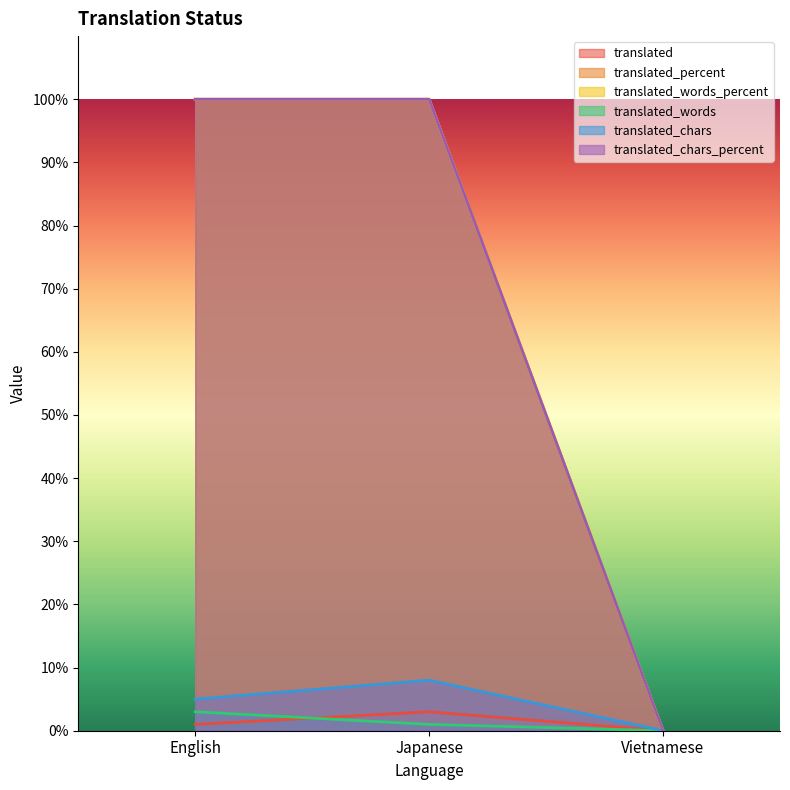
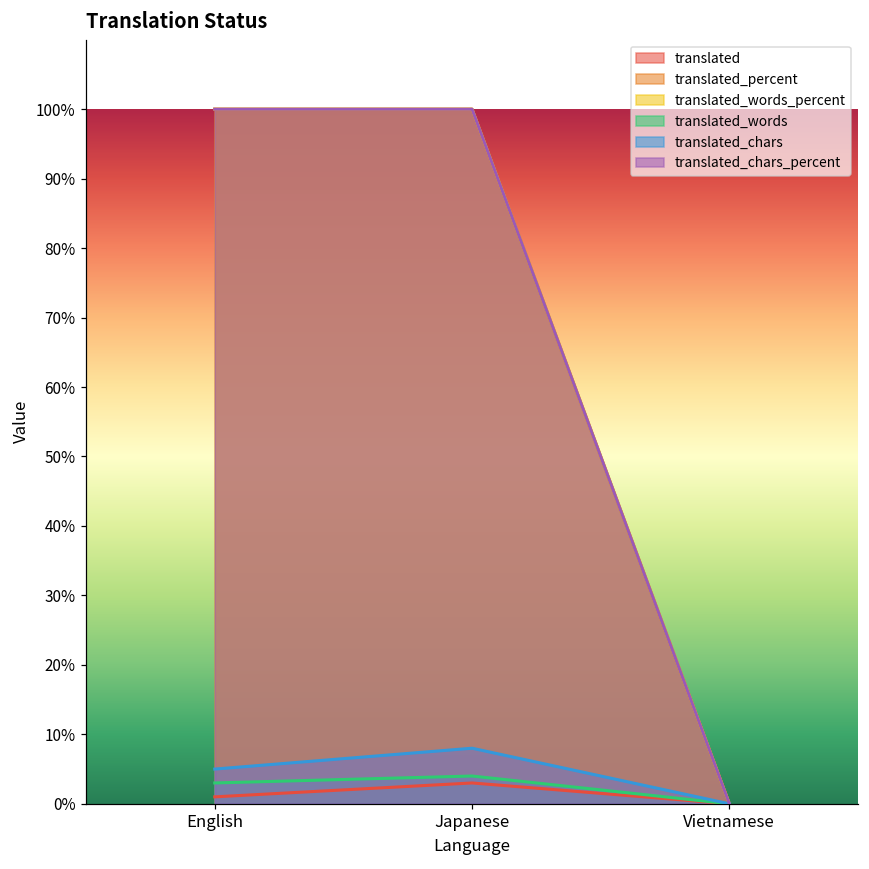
translated_words, Japanese: 1% -> 4%
